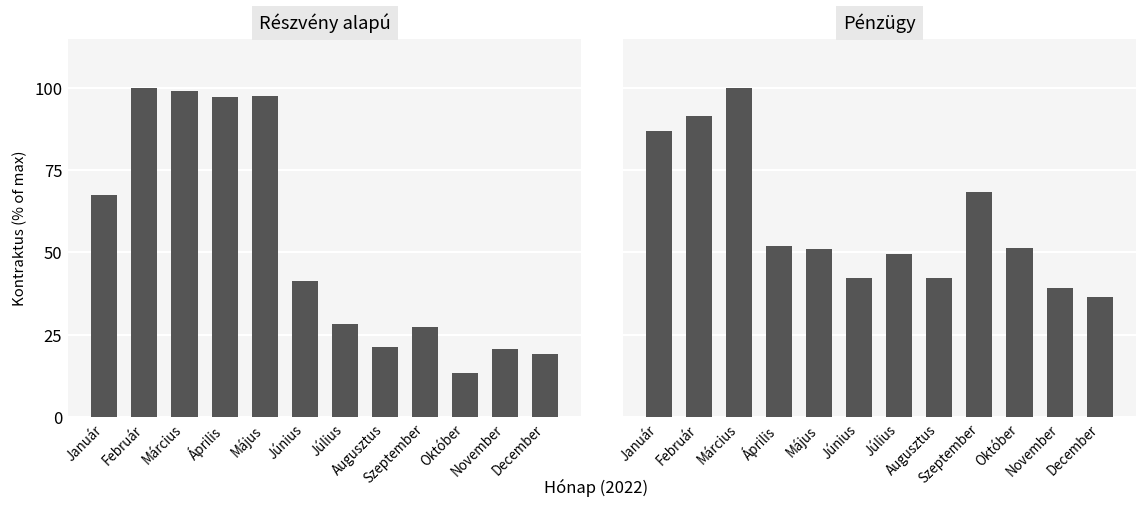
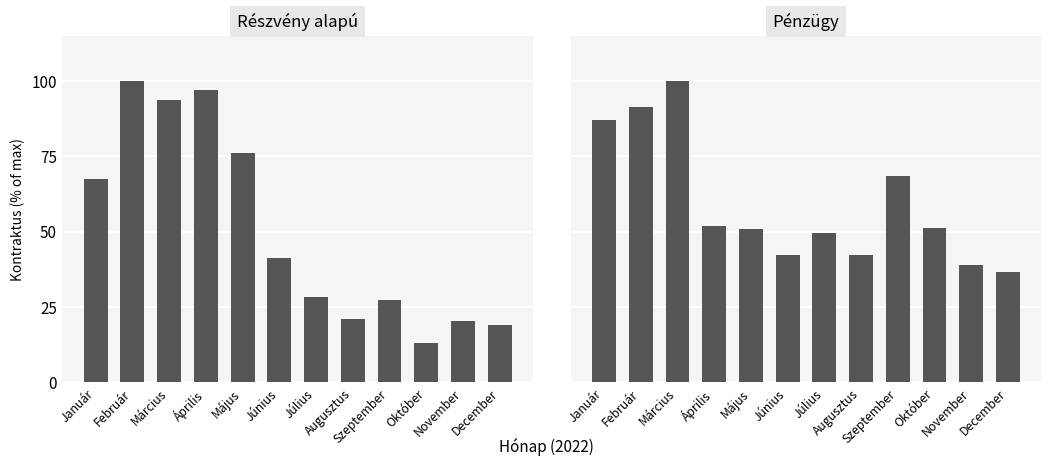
Részvény alapú, Március: 99 -> 94
Részvény alapú, Május: 98 -> 76
